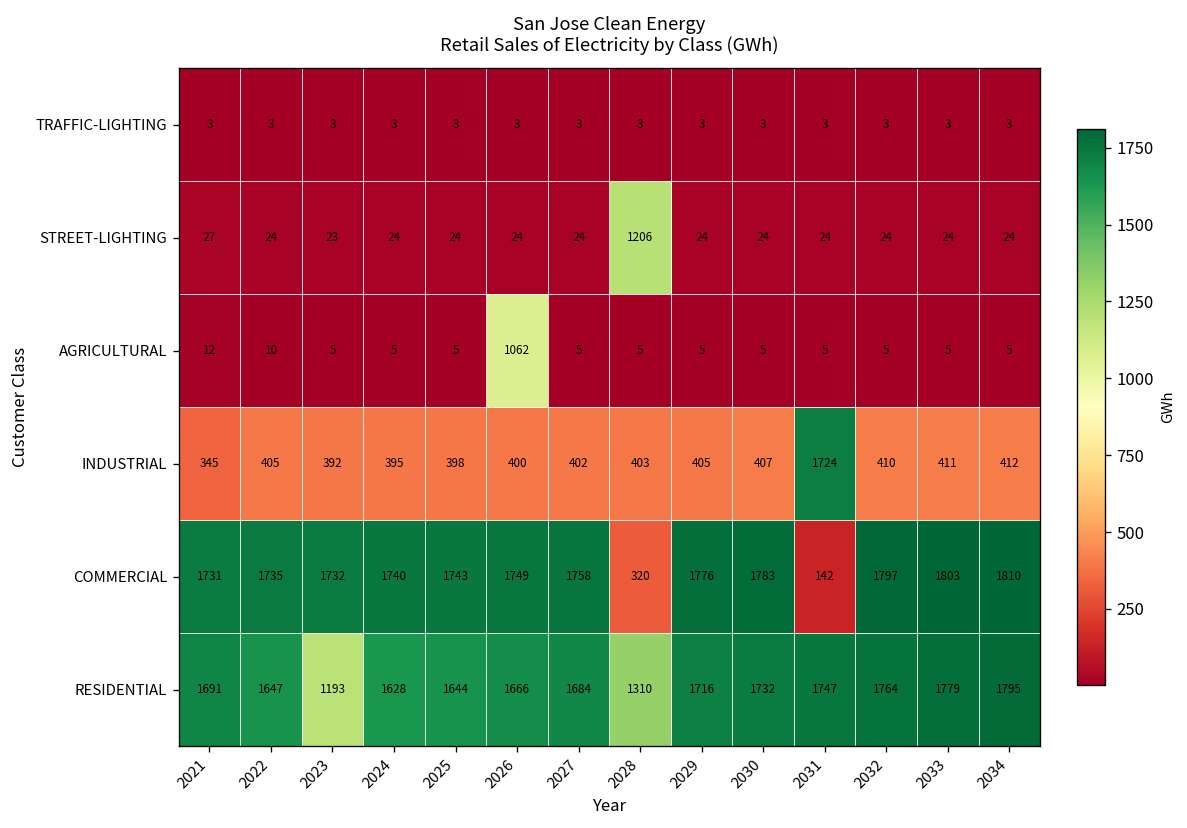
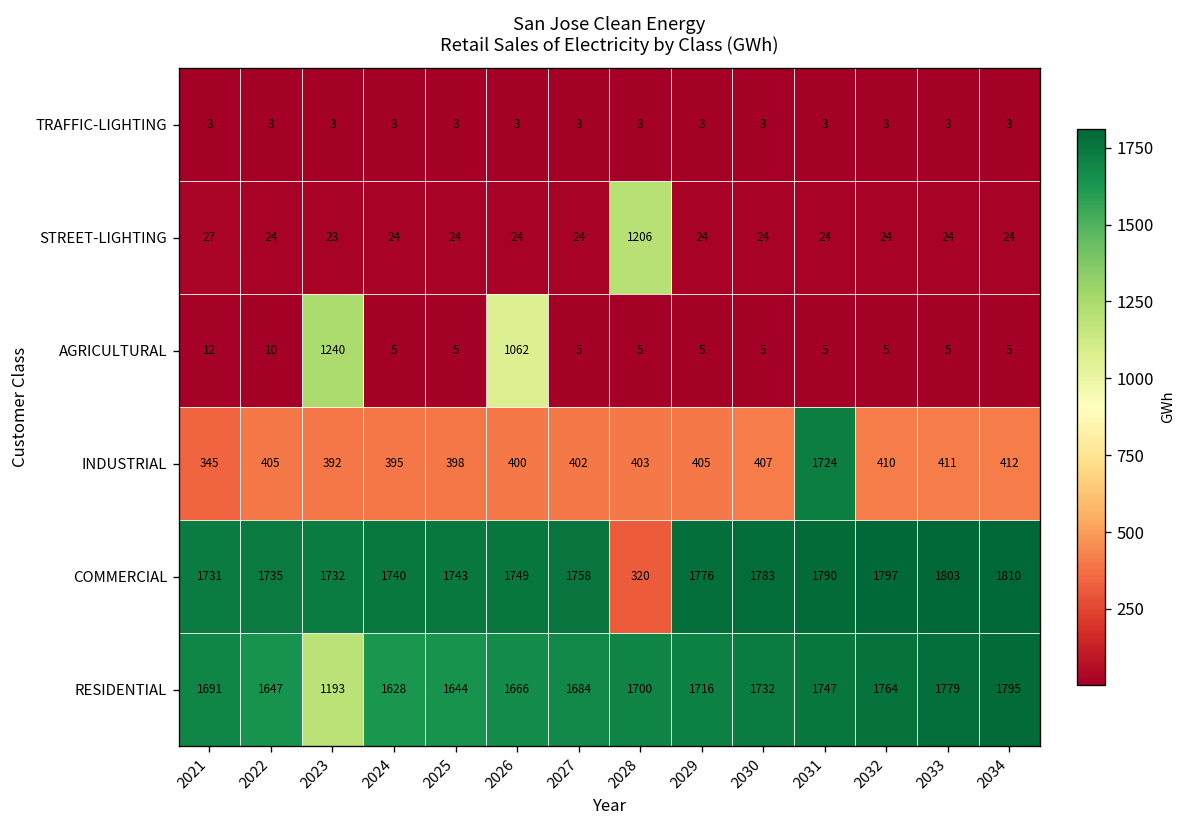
AGRICULTURAL, 2023: 5 -> 1240
COMMERCIAL, 2031: 142 -> 1790
RESIDENTIAL, 2028: 1310 -> 1700
